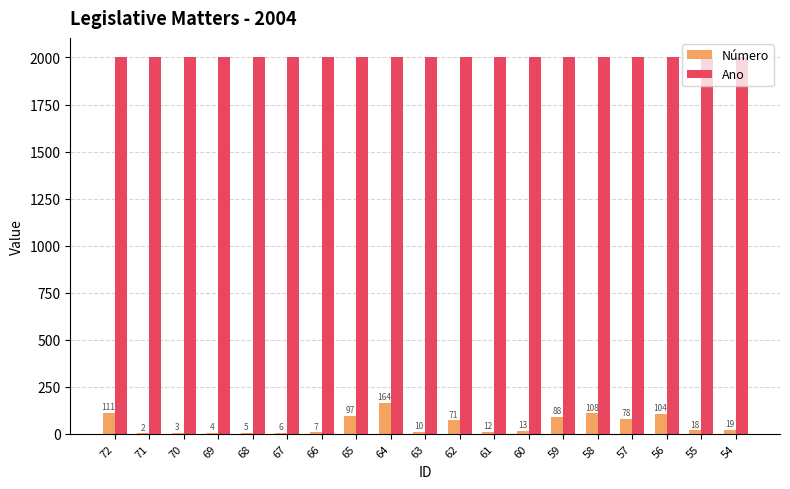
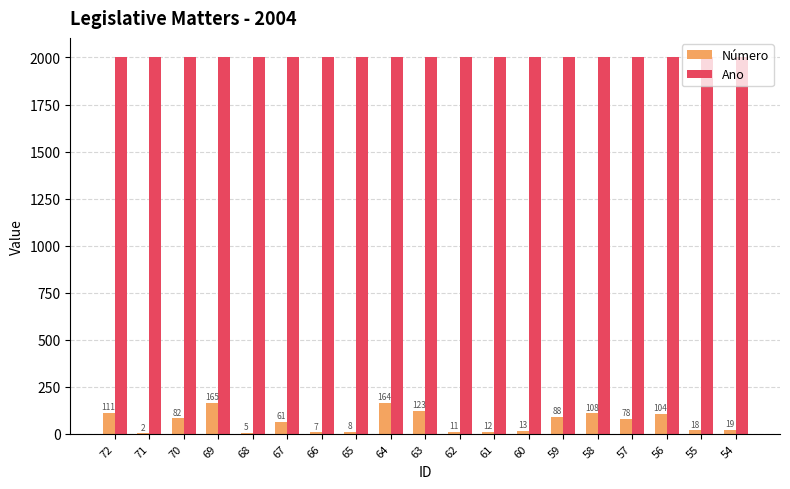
Número, 70: 3 -> 82
Número, 69: 4 -> 165
Número, 67: 6 -> 61
Número, 65: 97 -> 8
Número, 63: 10 -> 123
Número, 62: 71 -> 11
